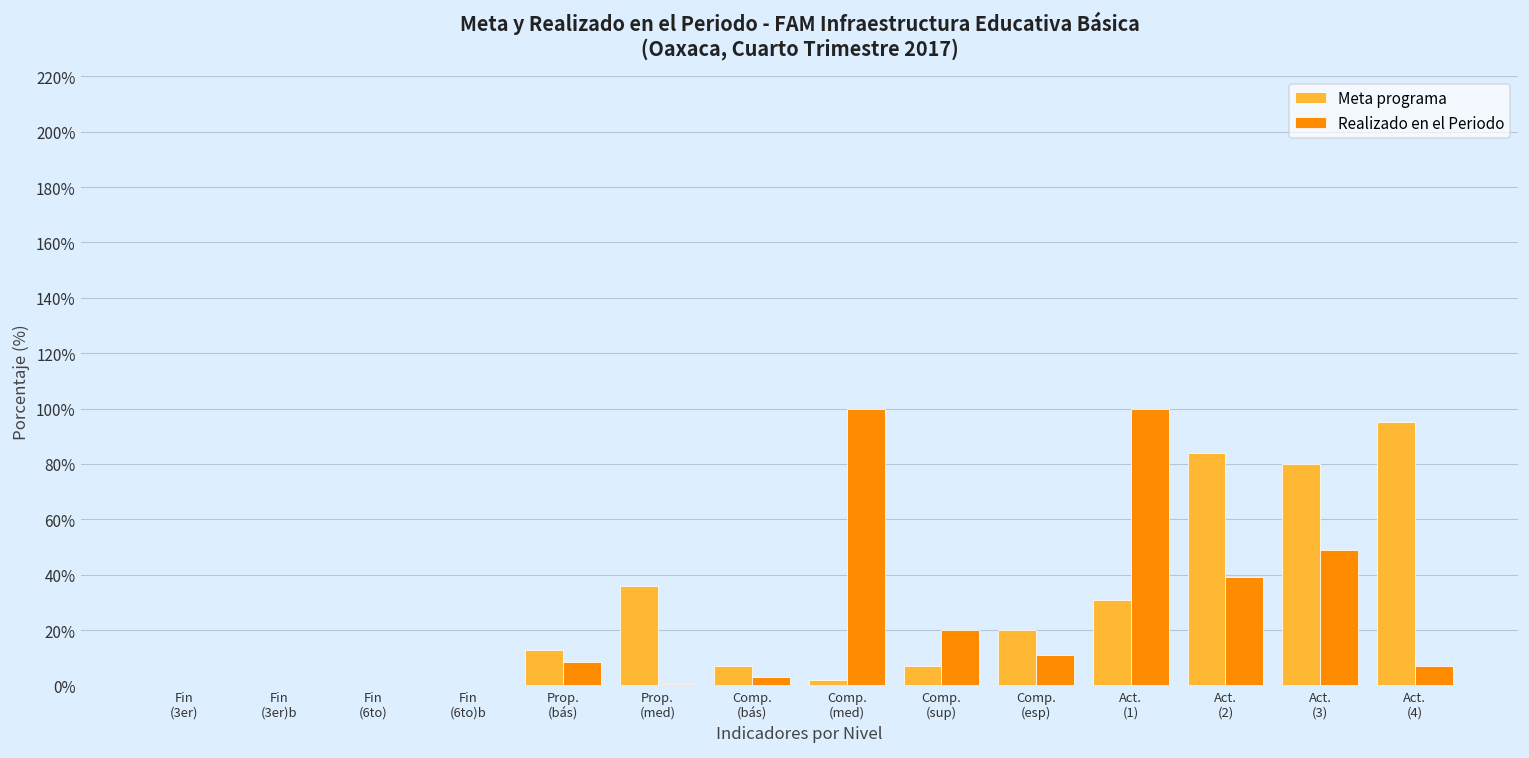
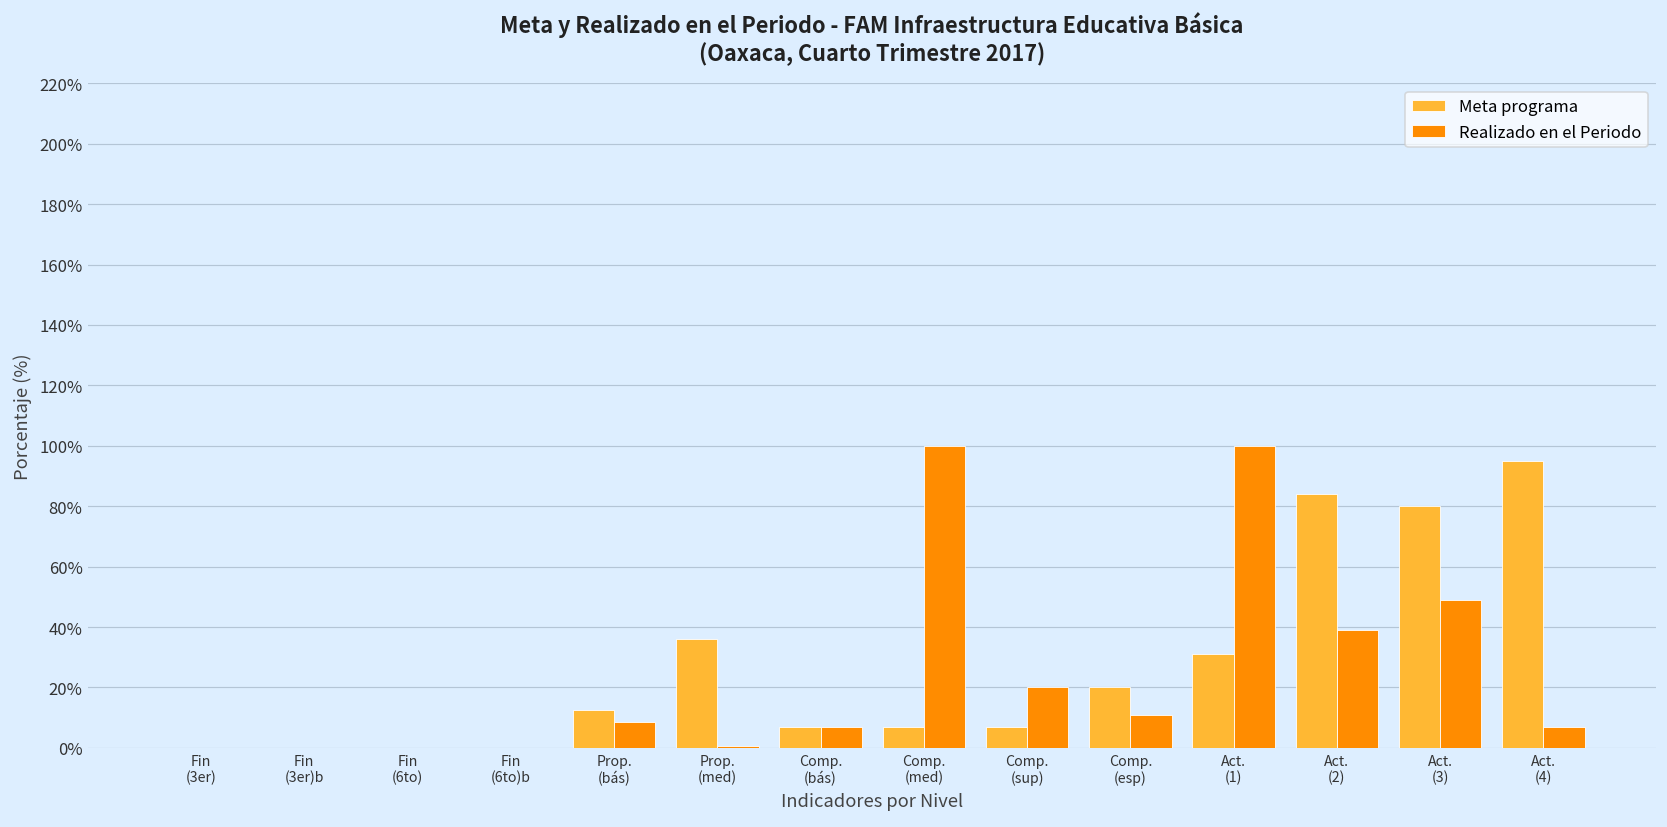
Realizado en el Periodo, Comp. (bás): 3% -> 7%
Meta programa, Comp. (med): 2% -> 7%
